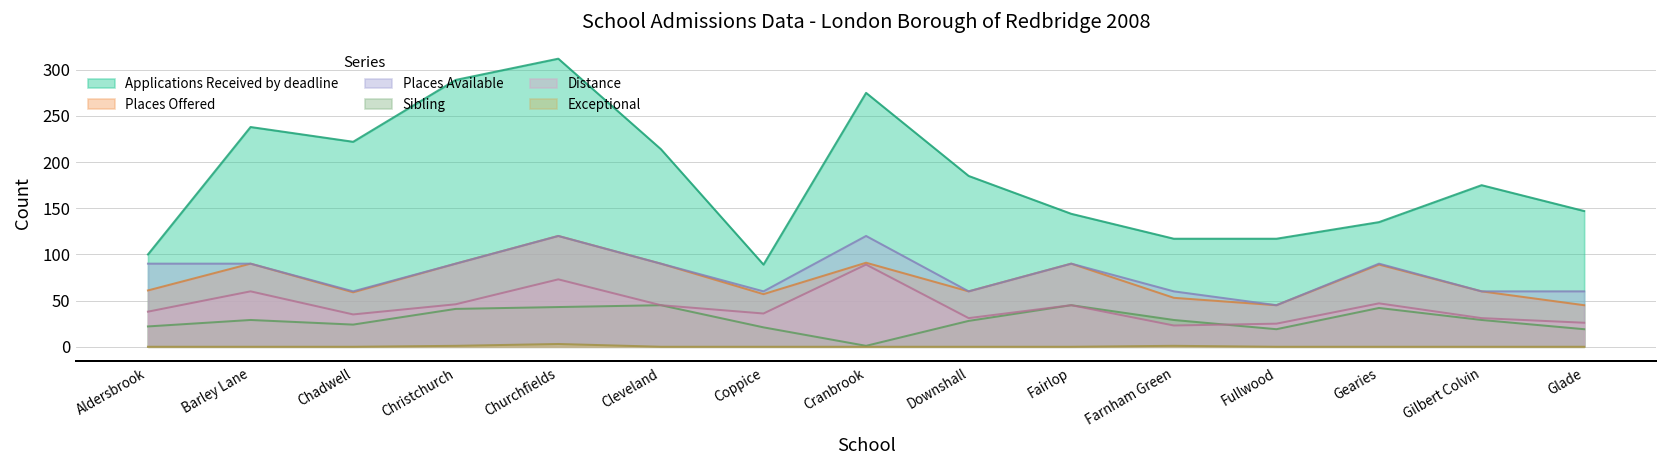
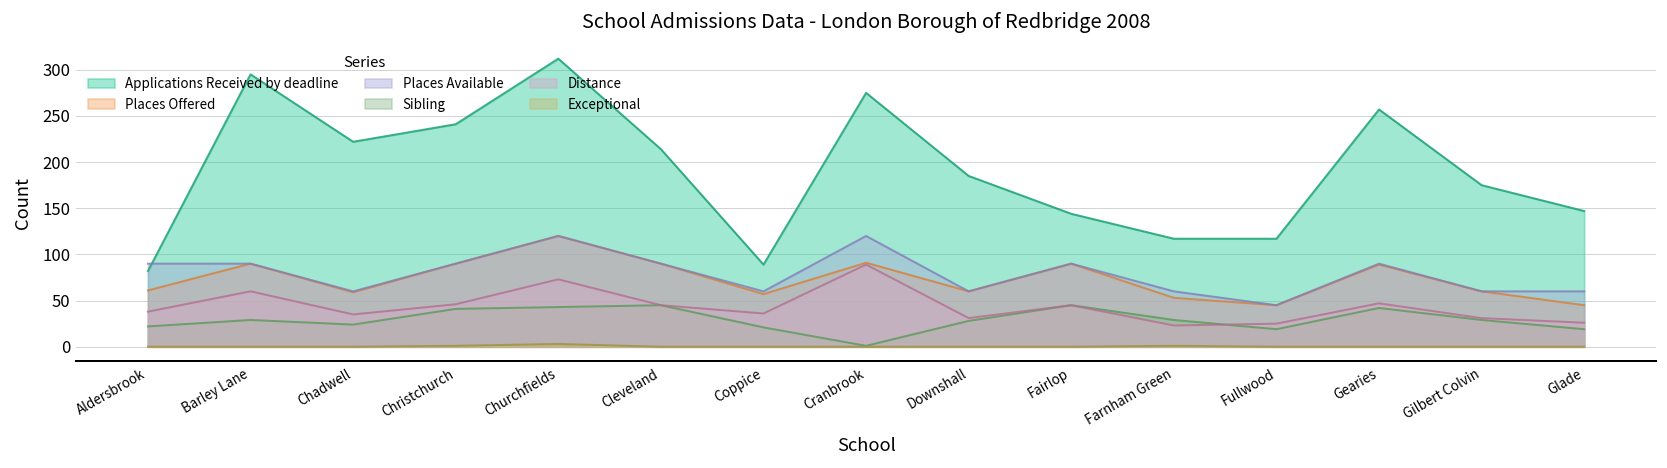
Applications Received by deadline, Aldersbrook: 100 -> 80
Applications Received by deadline, Barley Lane: 240 -> 300
Applications Received by deadline, Christchurch: 290 -> 240
Applications Received by deadline, Gearies: 140 -> 260
